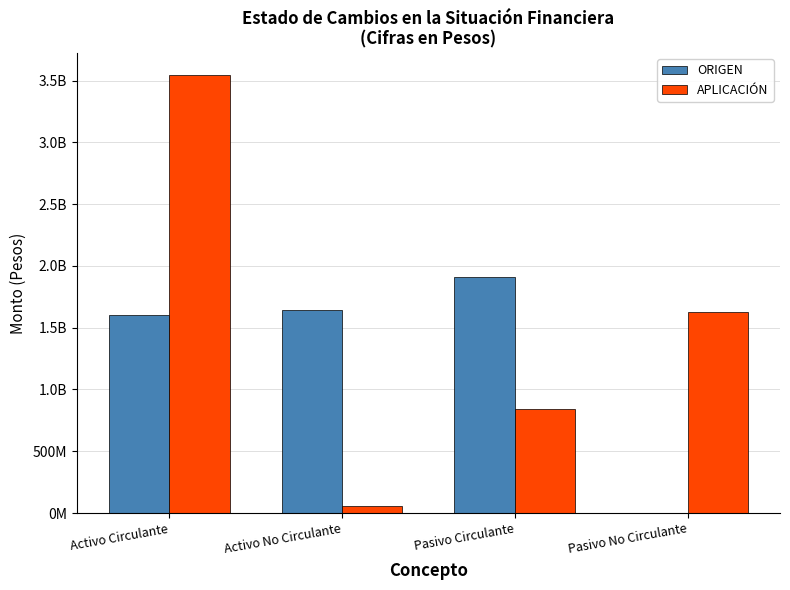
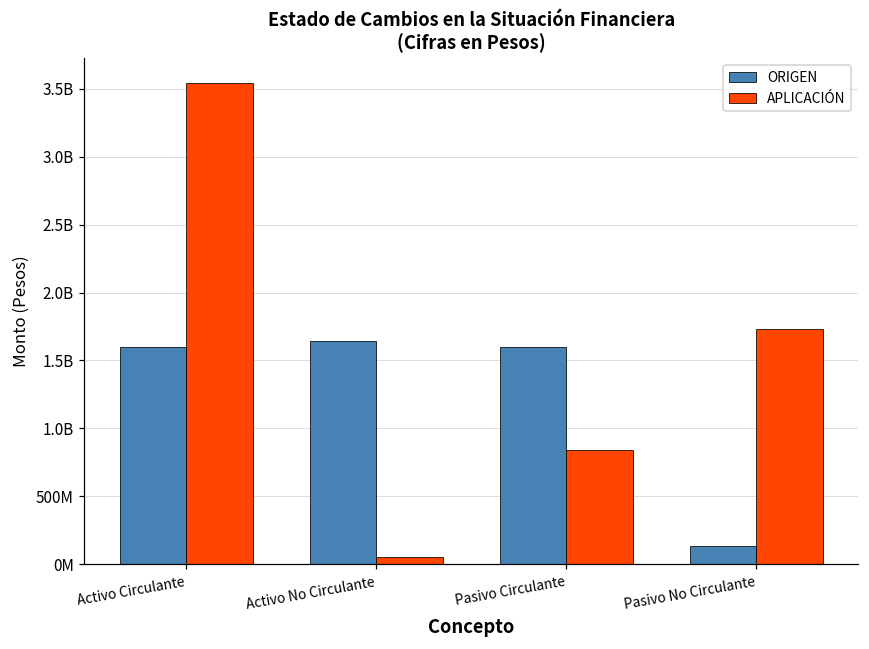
ORIGEN, Pasivo Circulante: 1910000000 -> 1600000000
ORIGEN, Pasivo No Circulante: 0 -> 130000000
APLICACIÓN, Pasivo No Circulante: 1620000000 -> 1730000000
